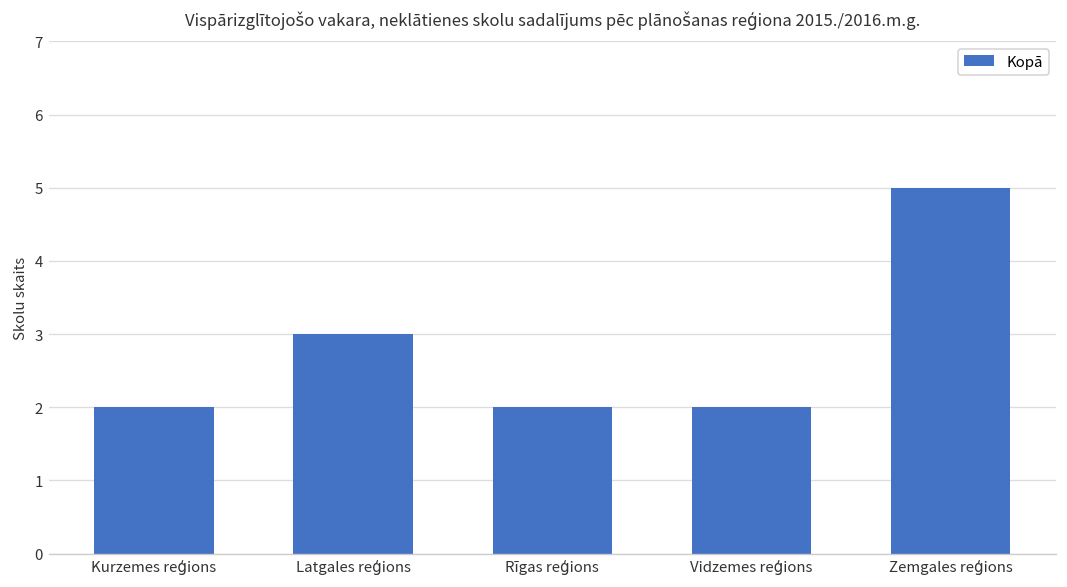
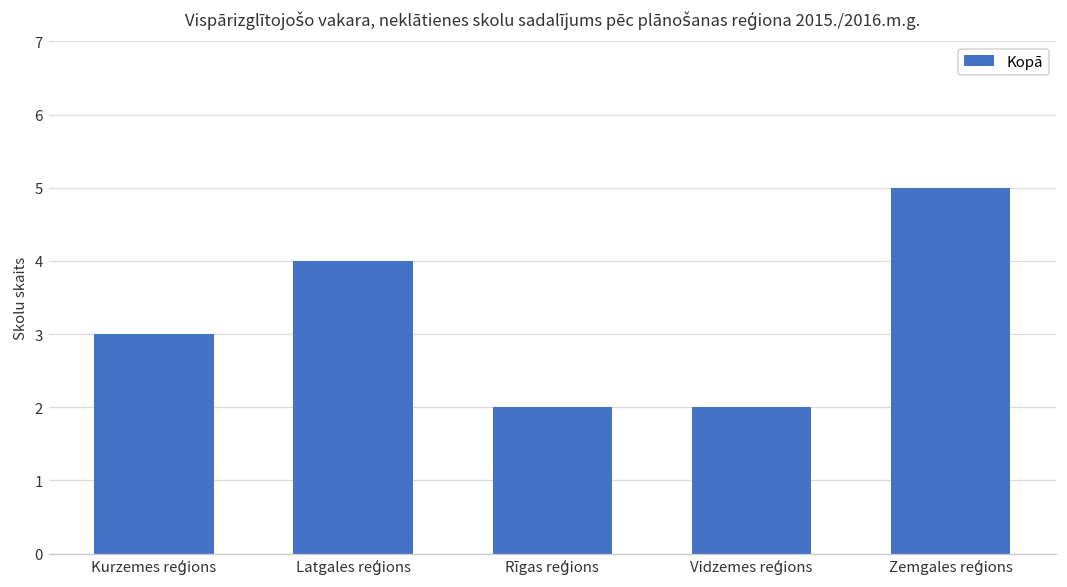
Kurzemes reģions: 2 -> 3
Latgales reģions: 3 -> 4
